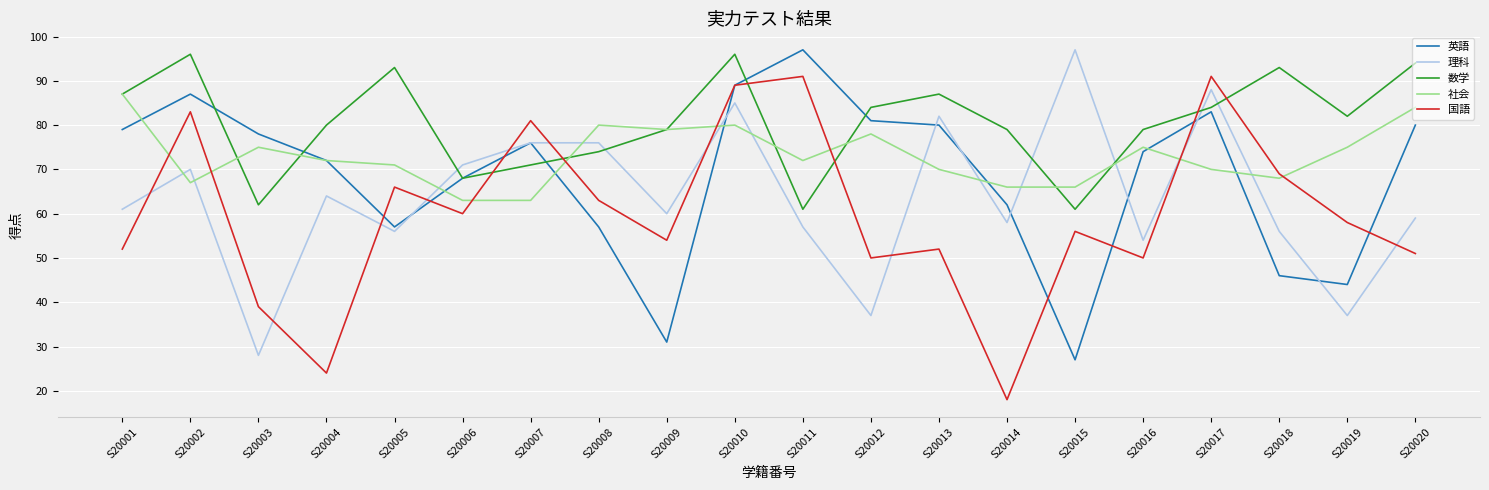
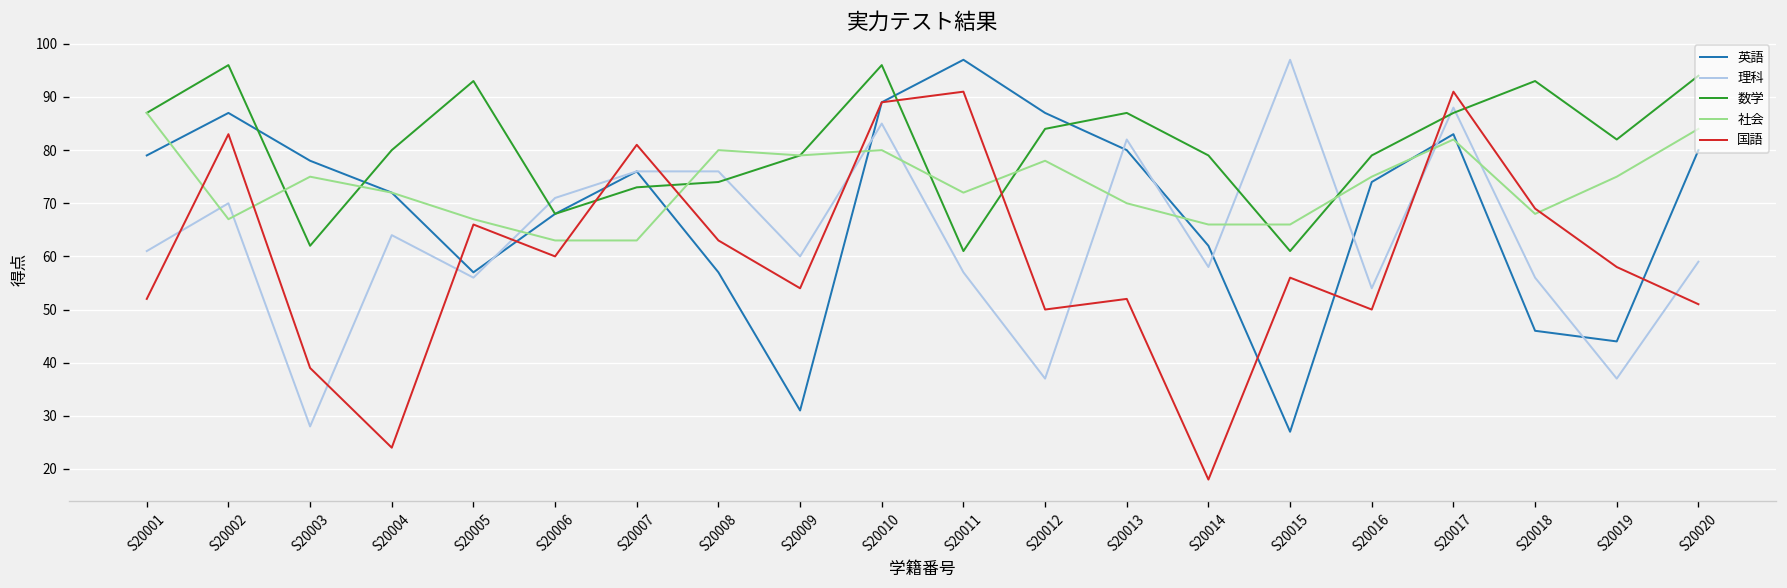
社会, S20005: 71 -> 67
数学, S20007: 71 -> 73
英語, S20012: 81 -> 87
数学, S20017: 84 -> 87
社会, S20017: 70 -> 82
